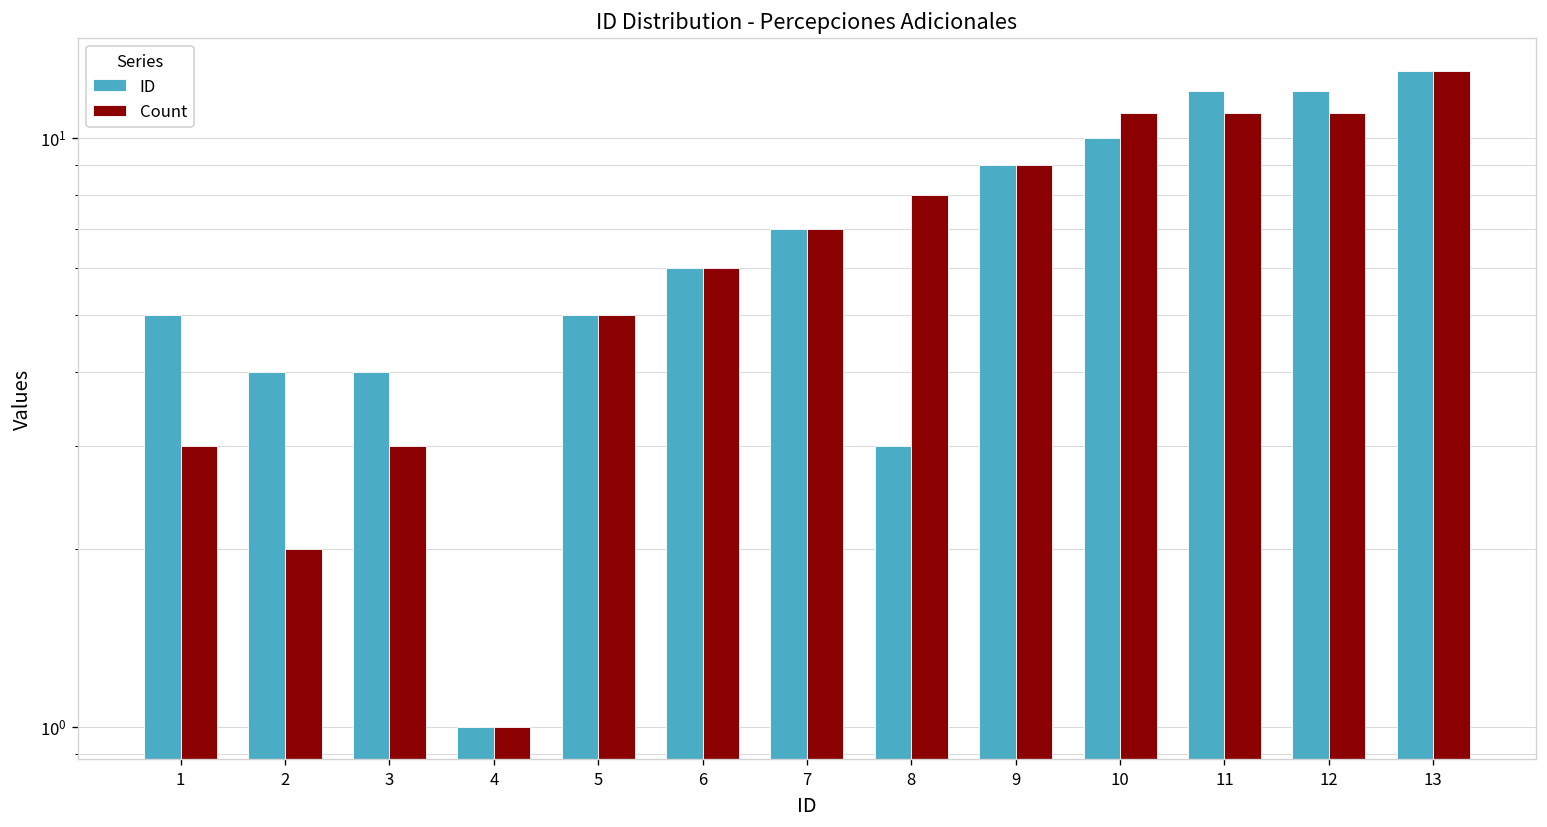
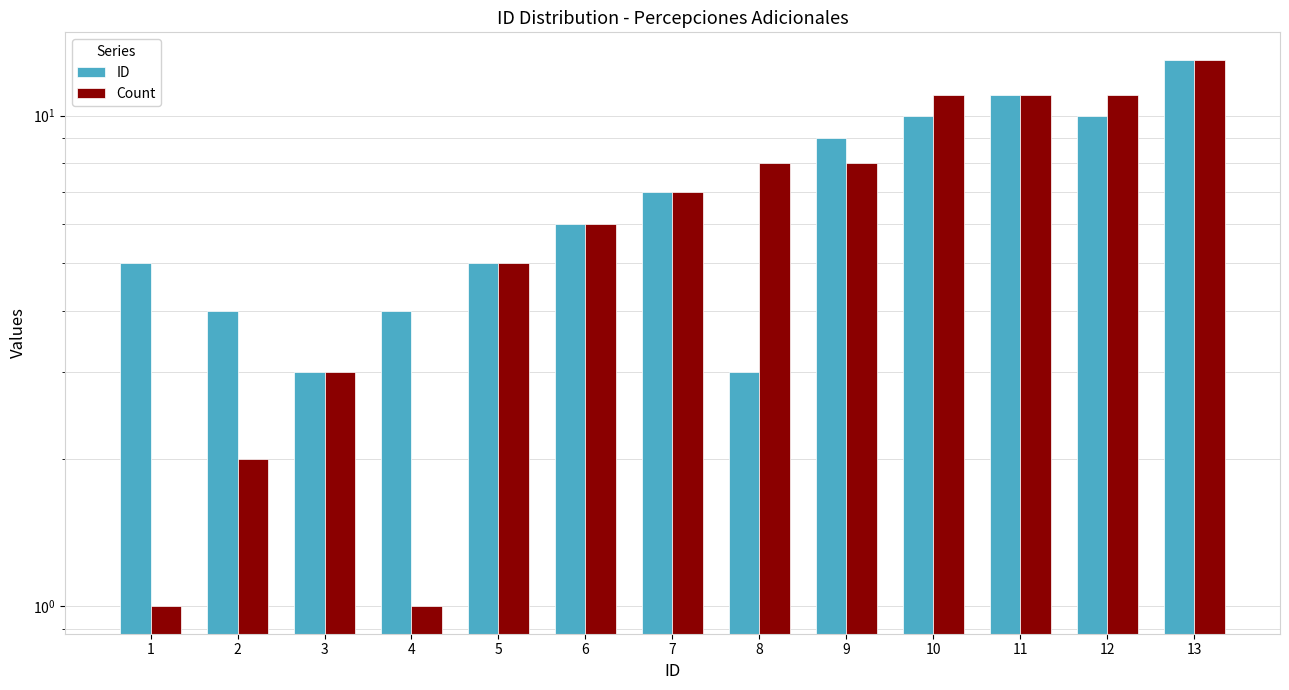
Count, 1: 3 -> 1
ID, 3: 4 -> 3
ID, 4: 1 -> 4
Count, 9: 9 -> 8
ID, 11: 12 -> 11
ID, 12: 12 -> 10
